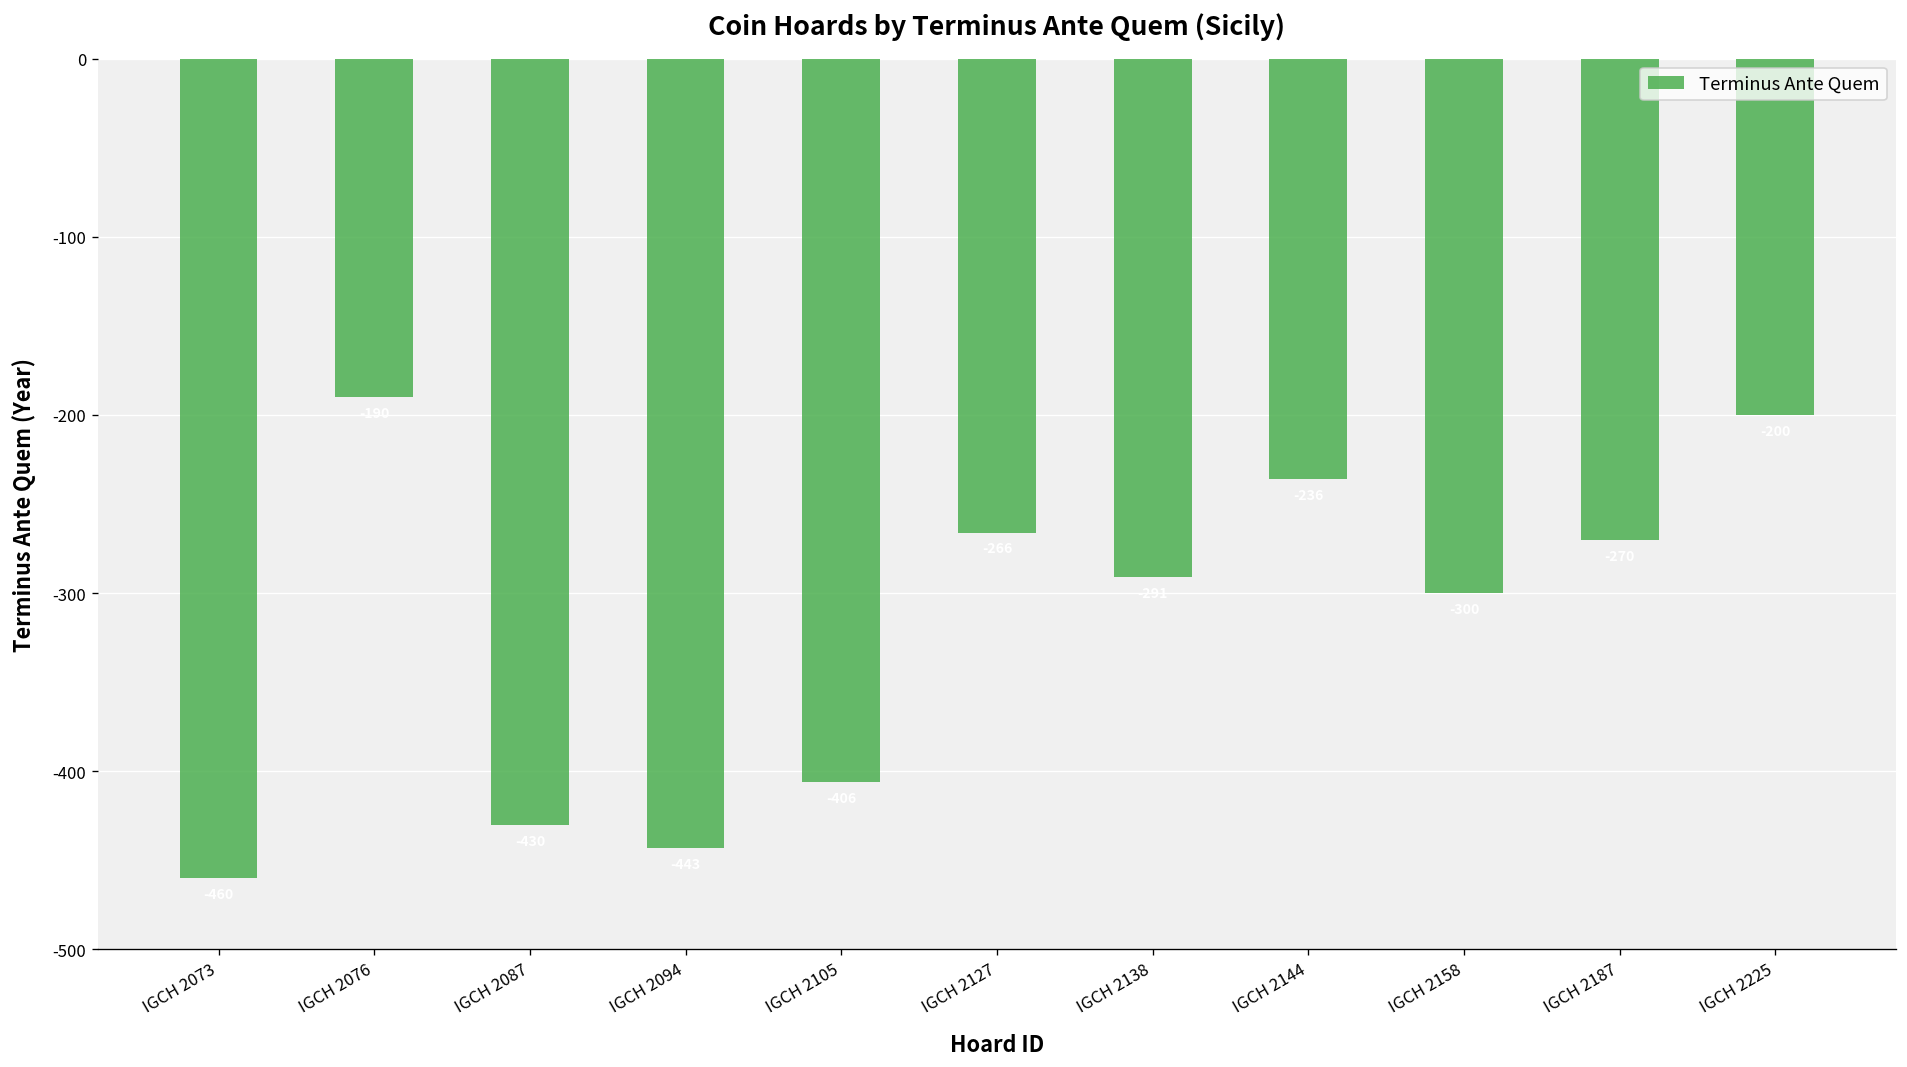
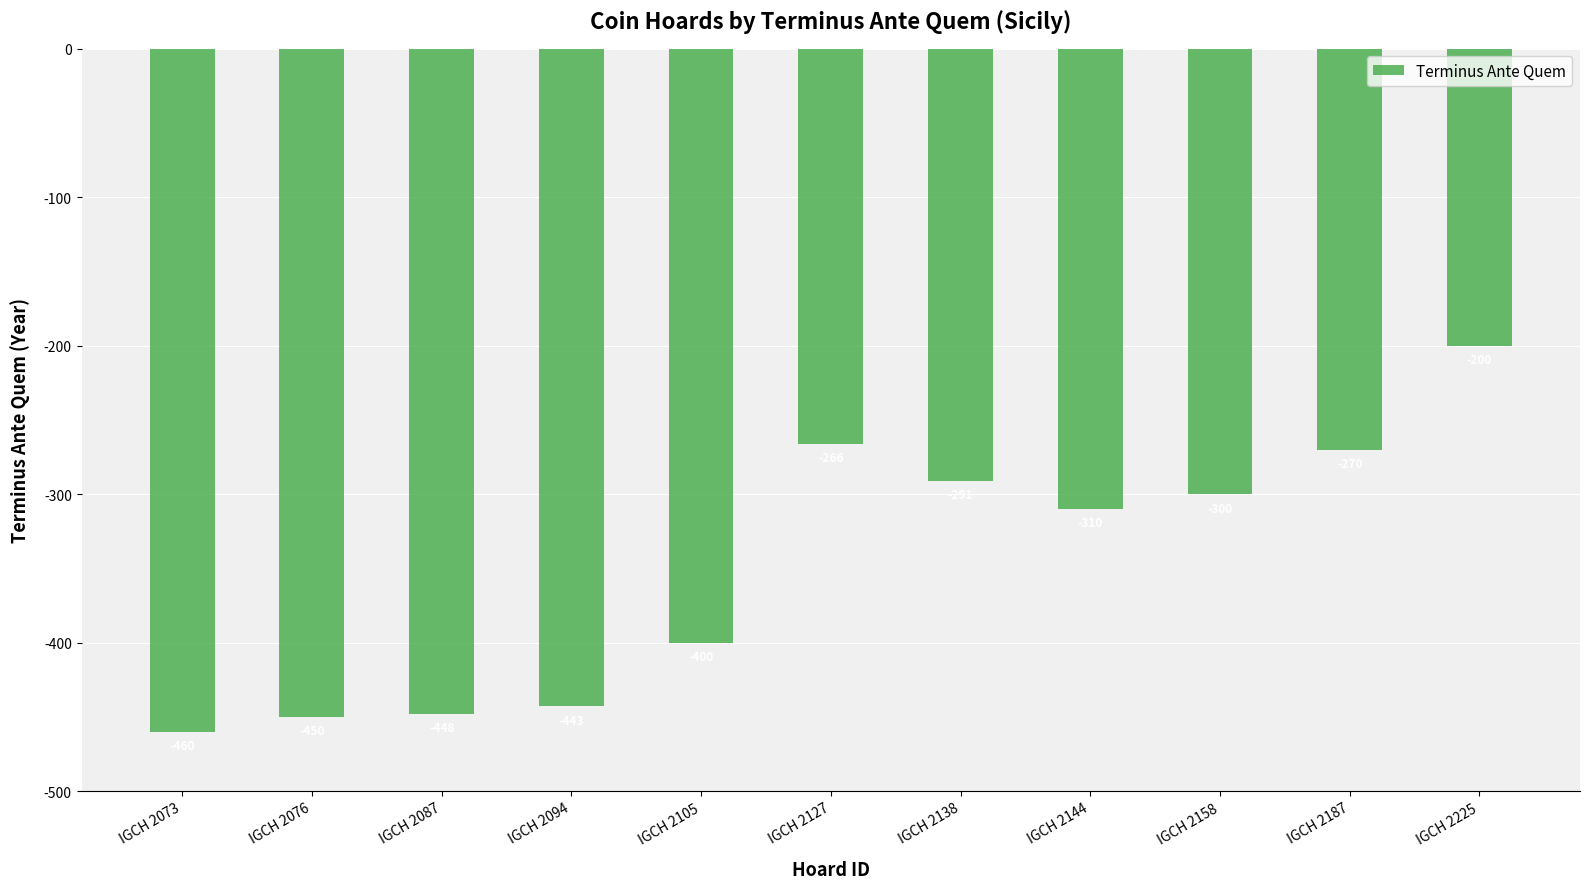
IGCH 2076: -190 -> -450
IGCH 2087: -430 -> -448
IGCH 2105: -406 -> -400
IGCH 2144: -236 -> -310
